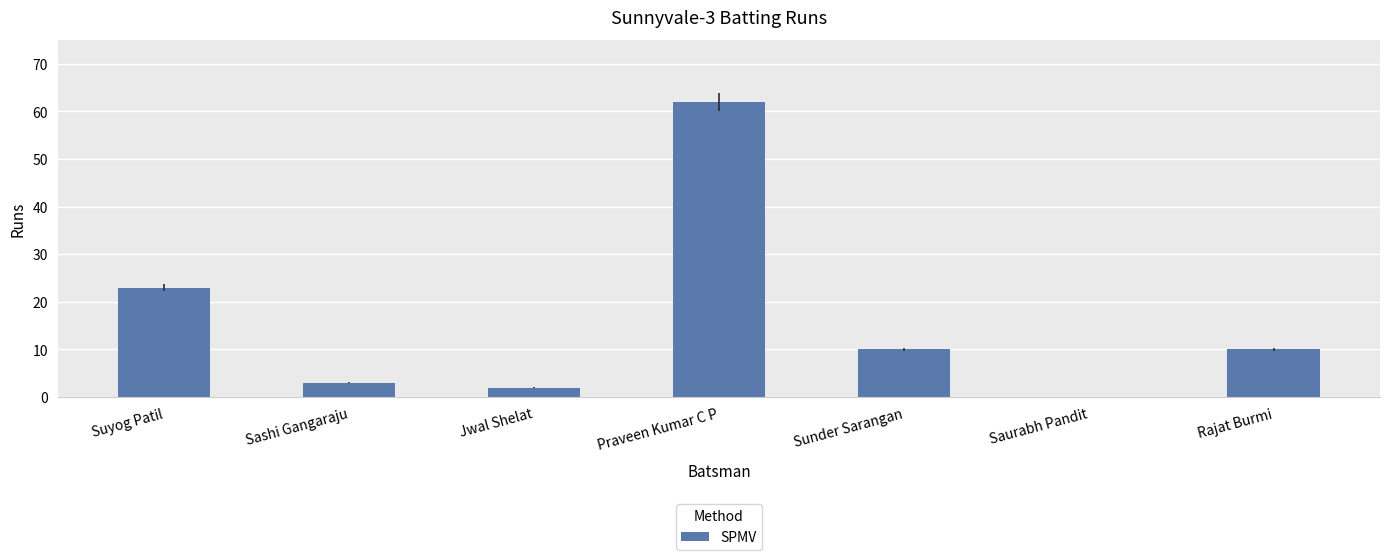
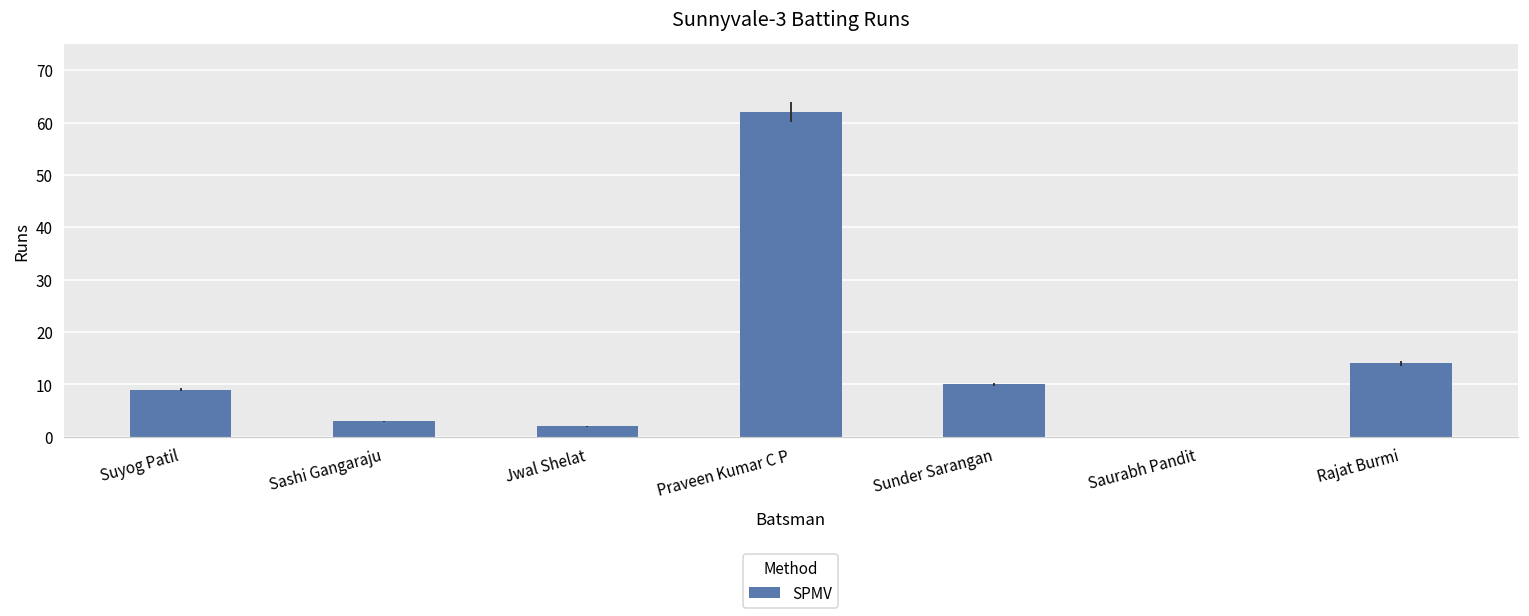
Suyog Patil: 23 -> 9
Rajat Burmi: 10 -> 14
